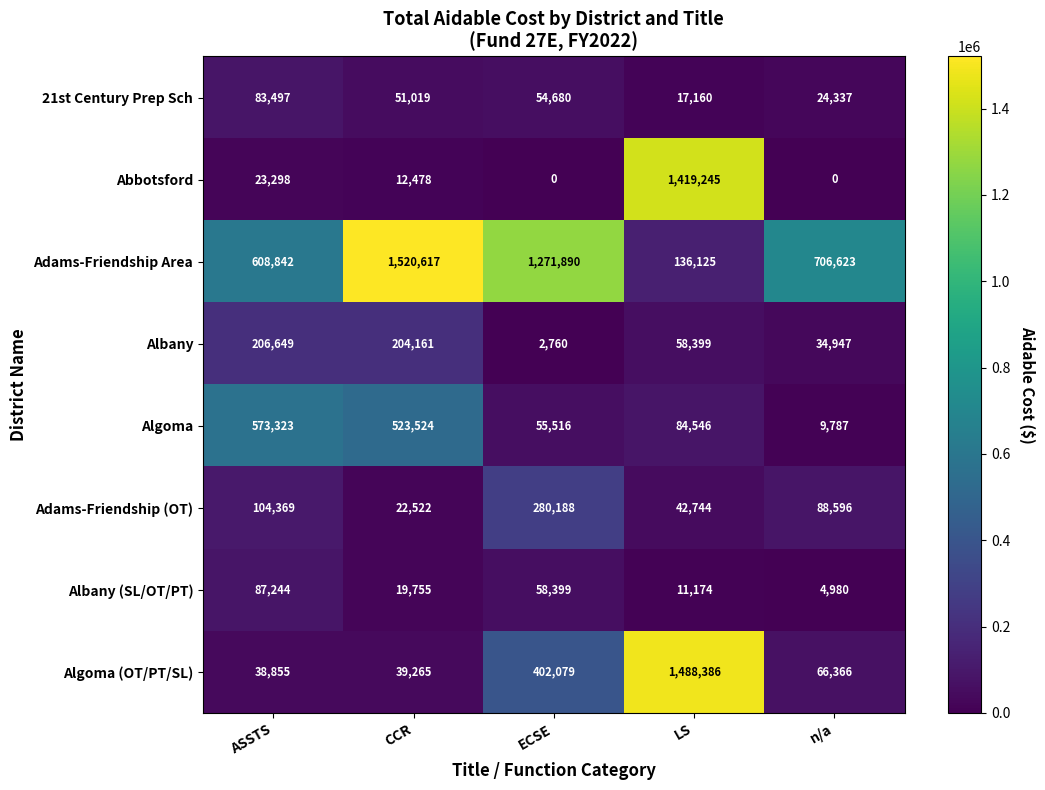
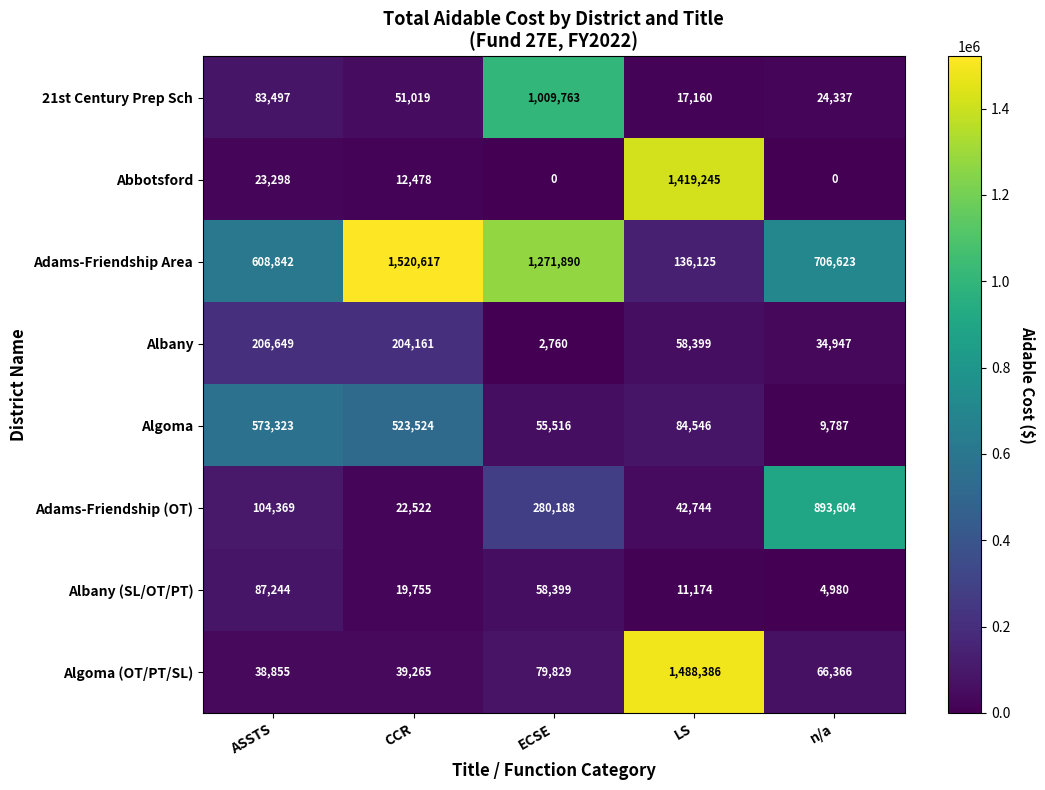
21st Century Prep Sch, ECSE: 54,680 -> 1,009,763
Adams-Friendship (OT), n/a: 88,596 -> 893,604
Algoma (OT/PT/SL), ECSE: 402,079 -> 79,829
